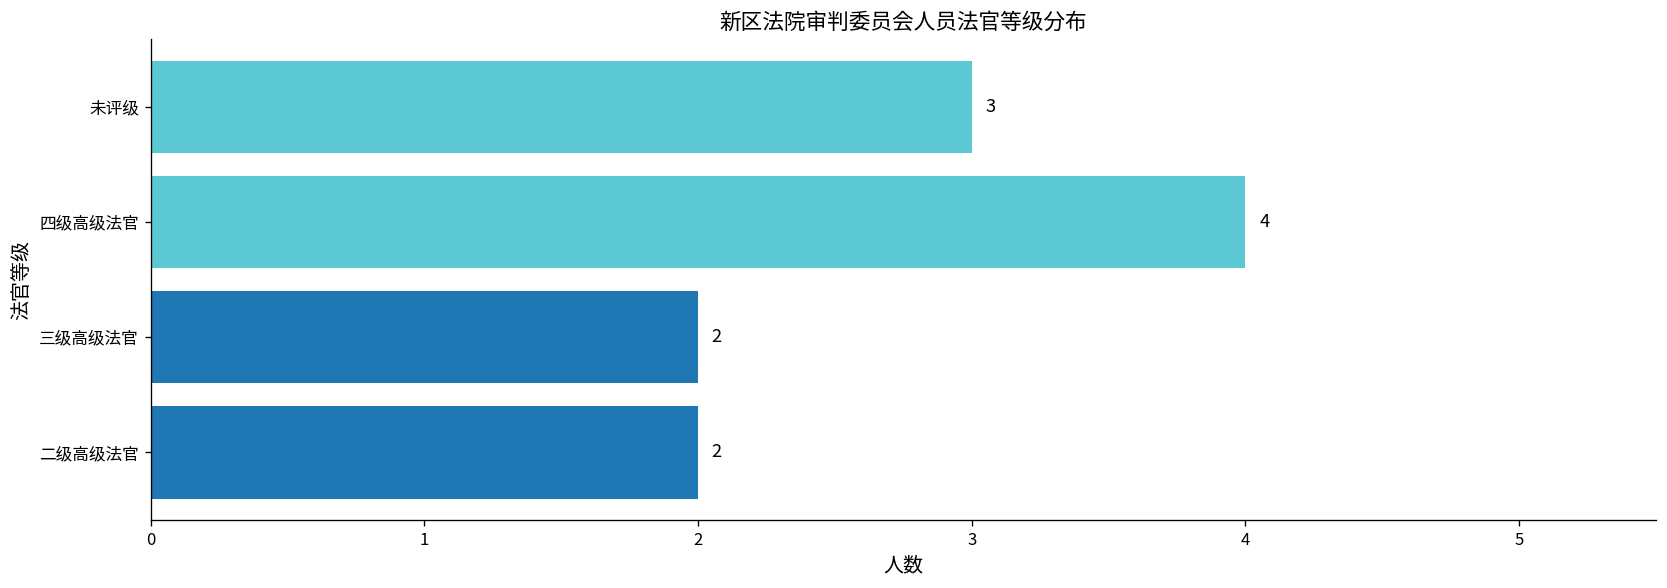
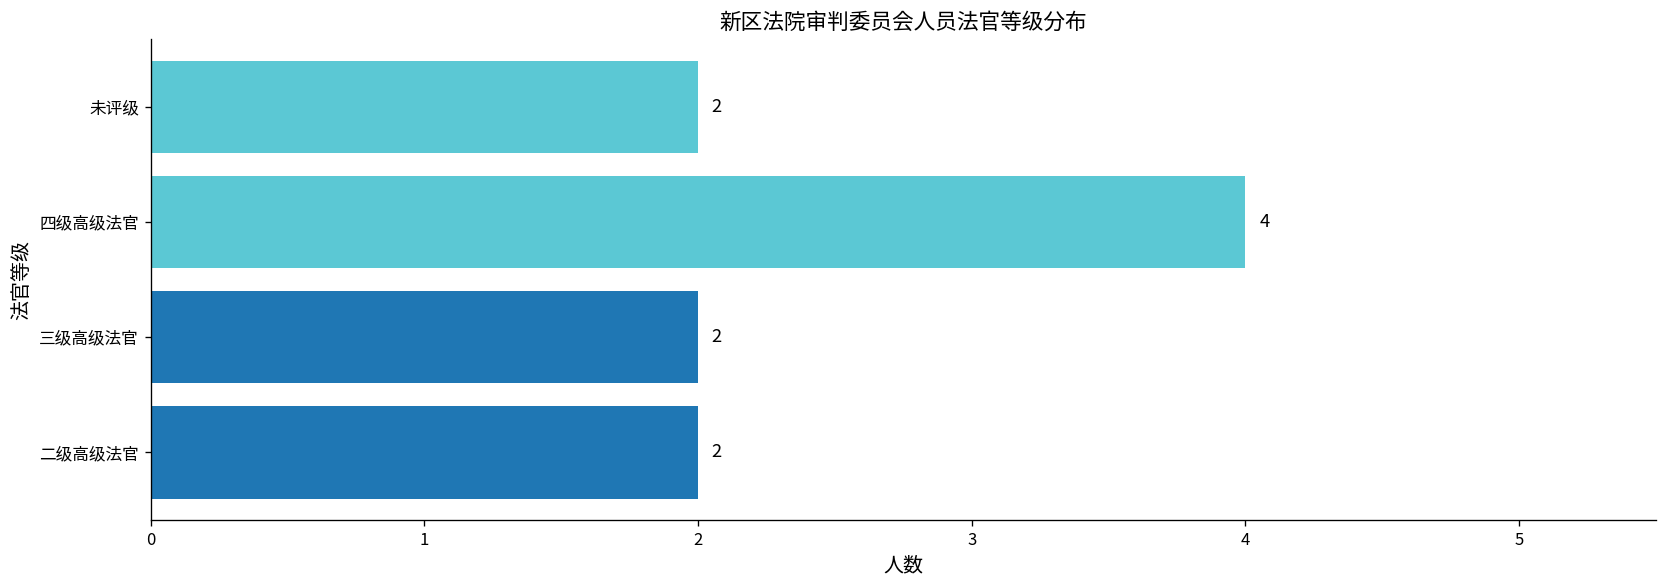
未评级: 3 -> 2
